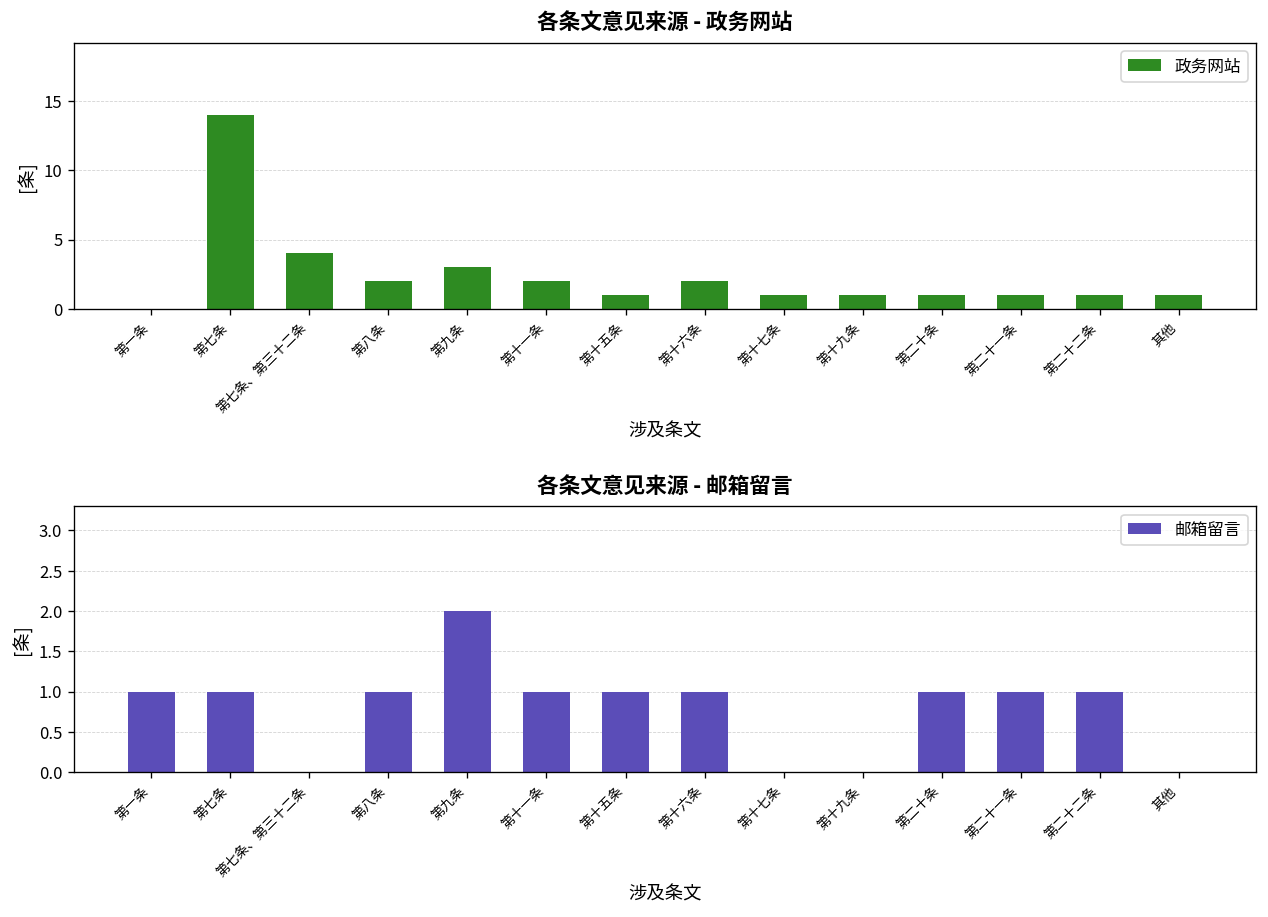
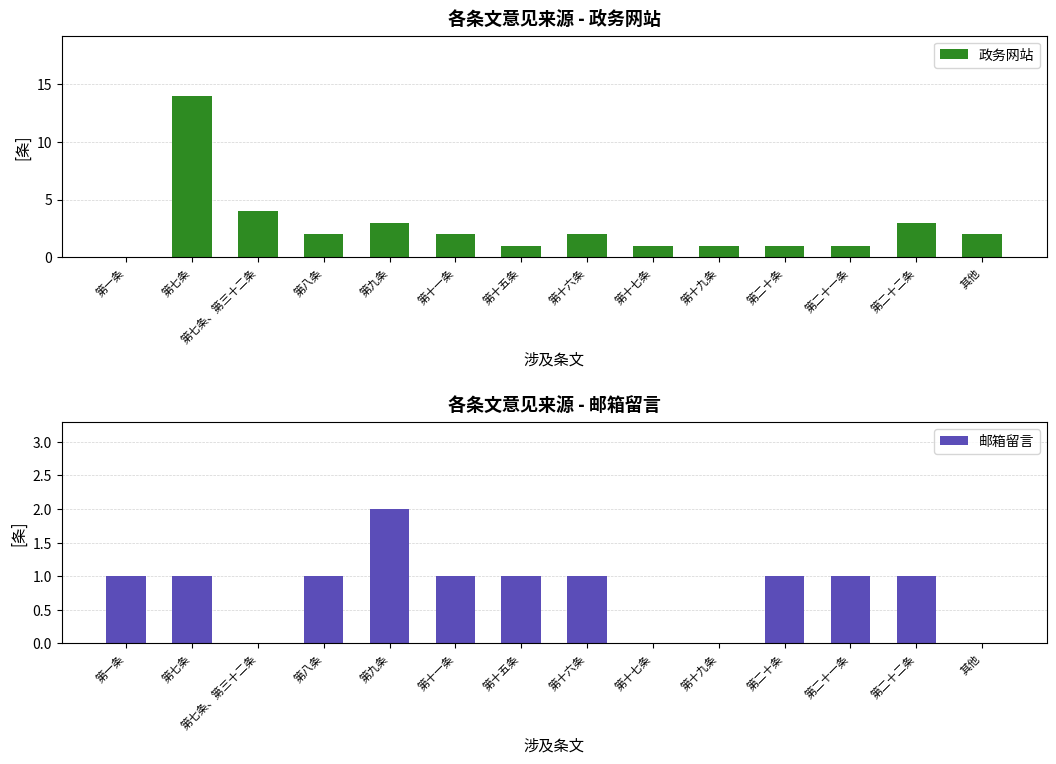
各条文意见来源 - 政务网站, 第二十二条: 1 -> 3
各条文意见来源 - 政务网站, 其他: 1 -> 2
